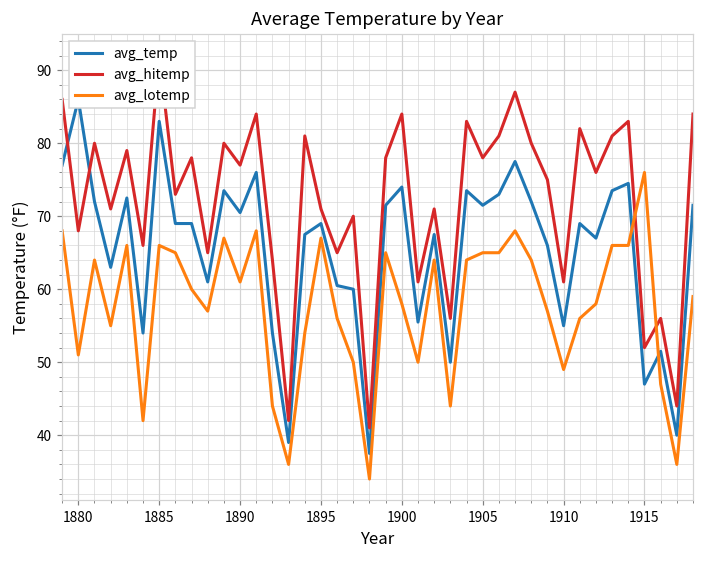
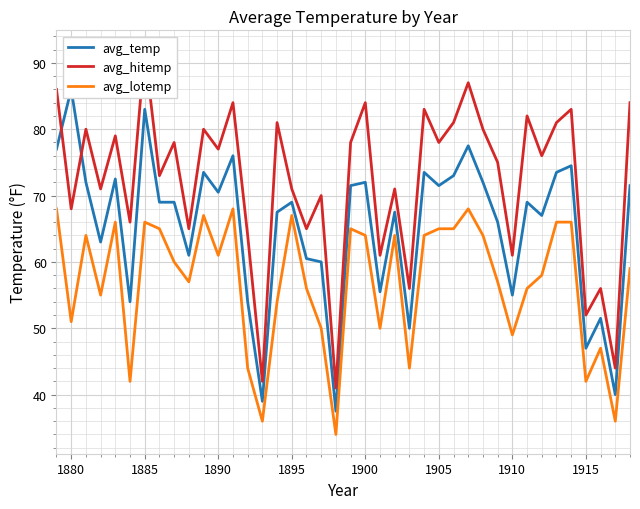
avg_temp, 1900: 74 -> 72
avg_lotemp, 1900: 58 -> 64
avg_lotemp, 1915: 76 -> 42
